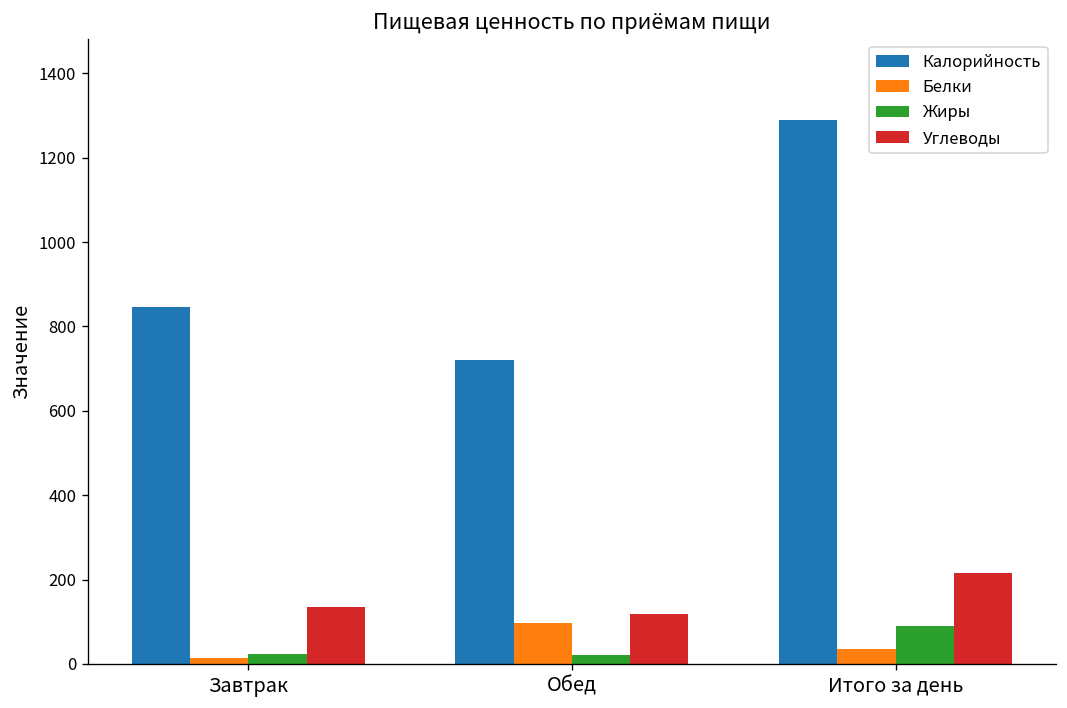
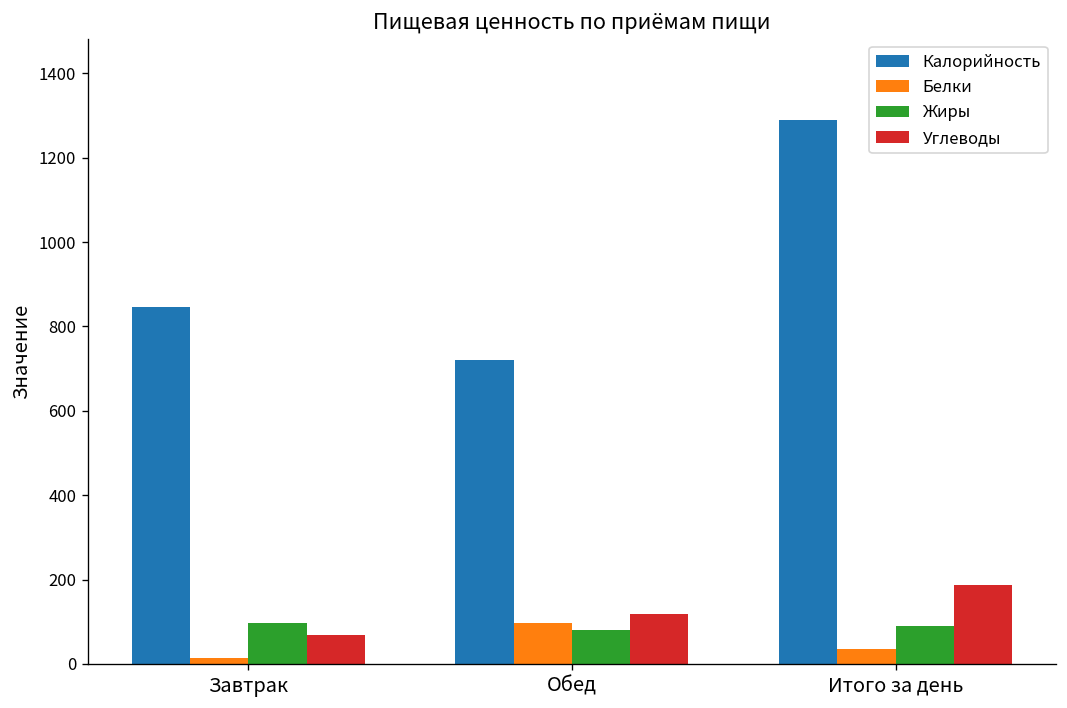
Жиры, Завтрак: 20 -> 100
Углеводы, Завтрак: 130 -> 70
Жиры, Обед: 20 -> 80
Углеводы, Итого за день: 220 -> 190
